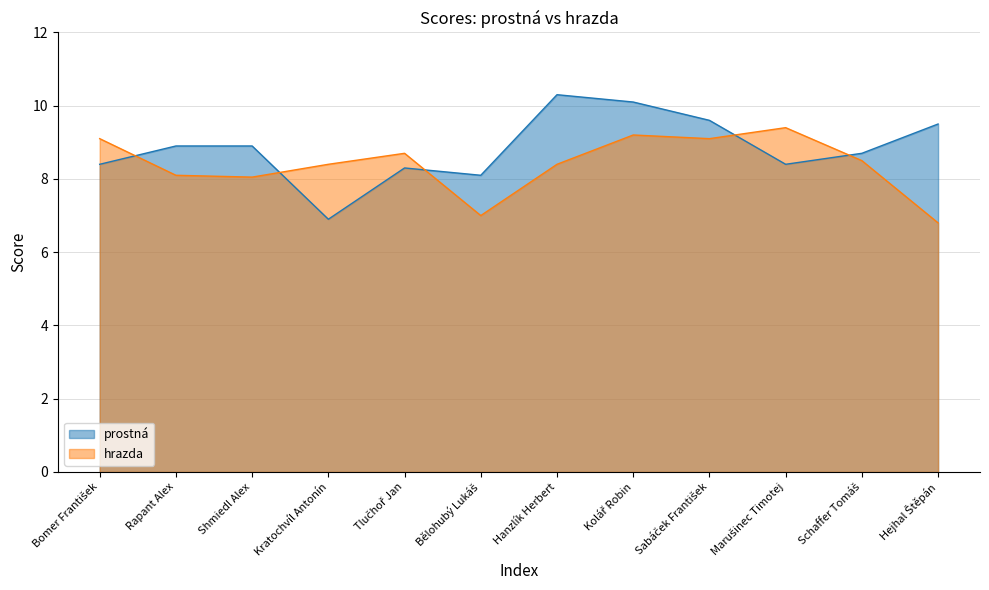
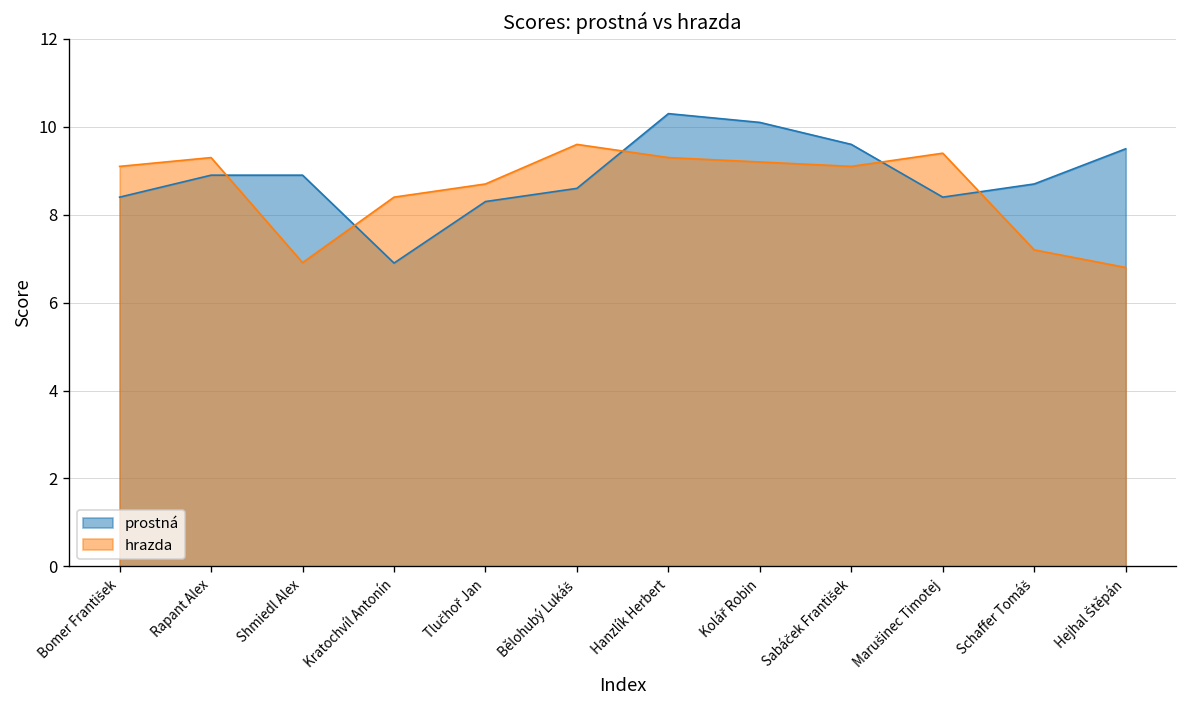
hrazda, Rapant Alex: 8.1 -> 9.3
hrazda, Shmiedl Alex: 8.1 -> 6.9
prostná, Bělohubý Lukáš: 8.1 -> 8.6
hrazda, Bělohubý Lukáš: 7.0 -> 9.6
hrazda, Hanzlík Herbert: 8.4 -> 9.3
hrazda, Schaffer Tomáš: 8.5 -> 7.2
